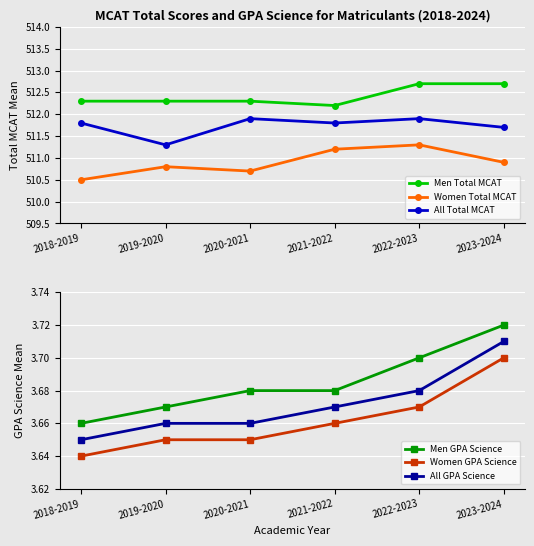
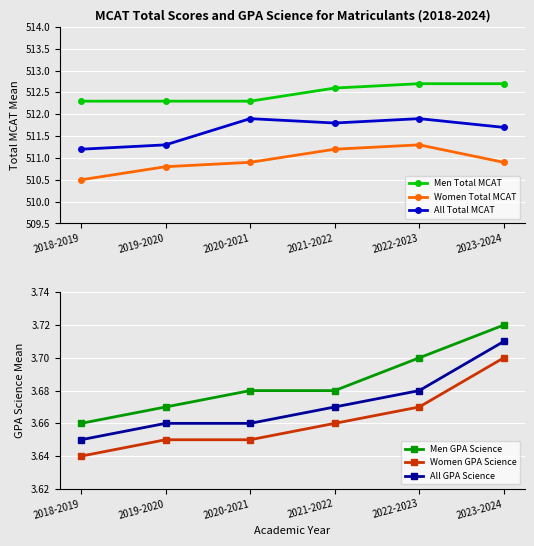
MCAT Total Scores and GPA Science for Matriculants (2018-2024), All Total MCAT, 2018-2019: 511.8 -> 511.2
MCAT Total Scores and GPA Science for Matriculants (2018-2024), Women Total MCAT, 2020-2021: 510.7 -> 510.9
MCAT Total Scores and GPA Science for Matriculants (2018-2024), Men Total MCAT, 2021-2022: 512.2 -> 512.6
